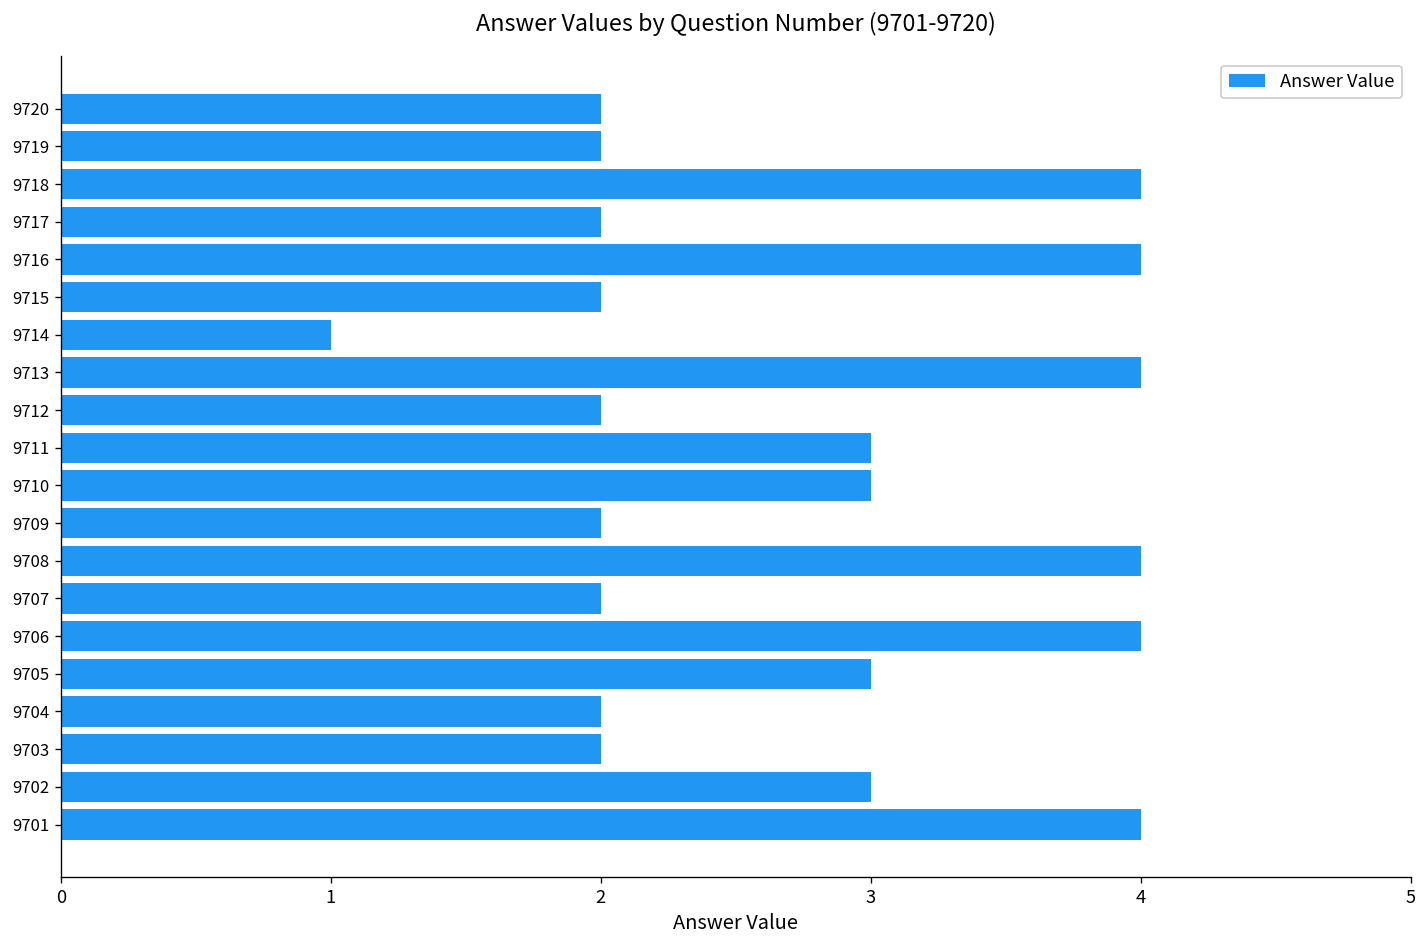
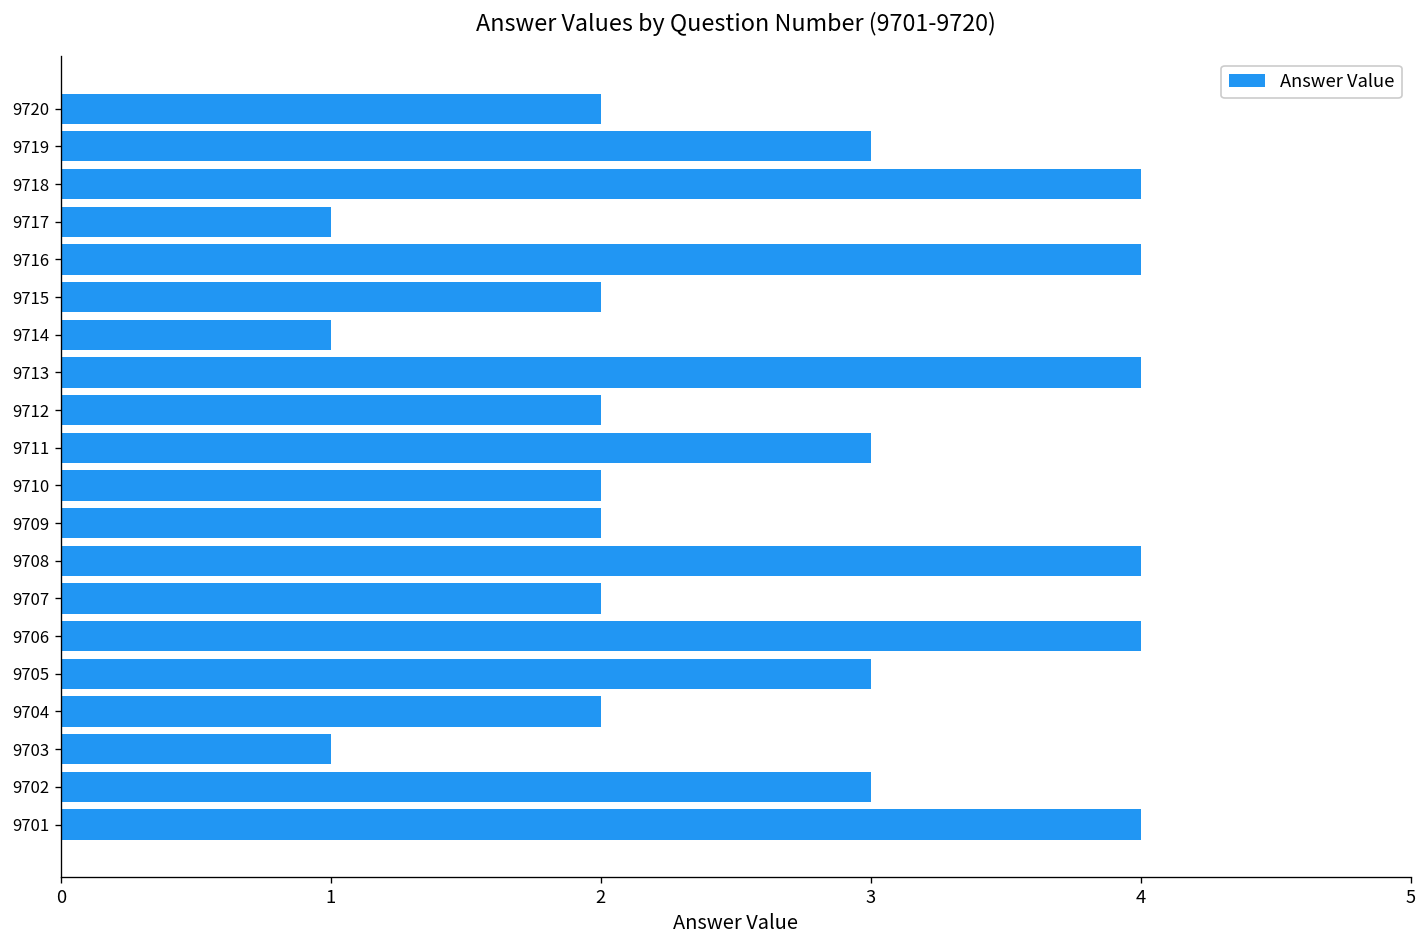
9719: 2 -> 3
9717: 2 -> 1
9710: 3 -> 2
9703: 2 -> 1
